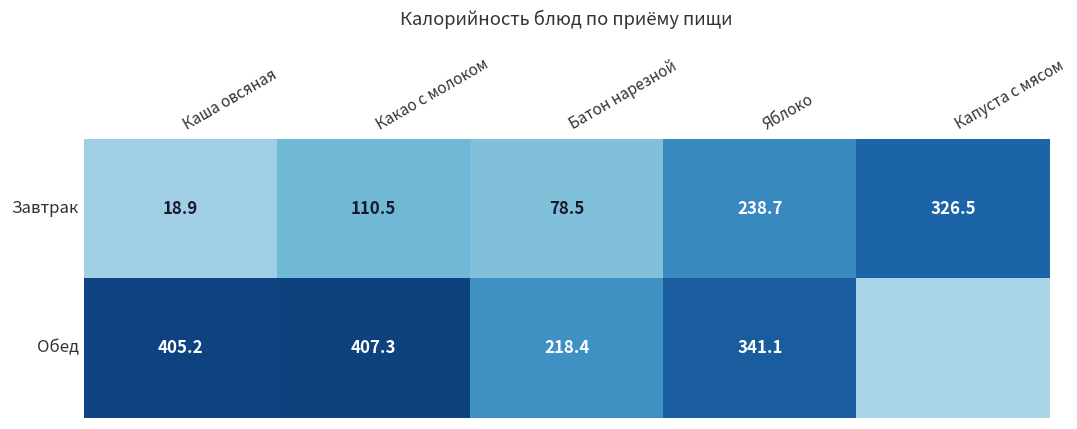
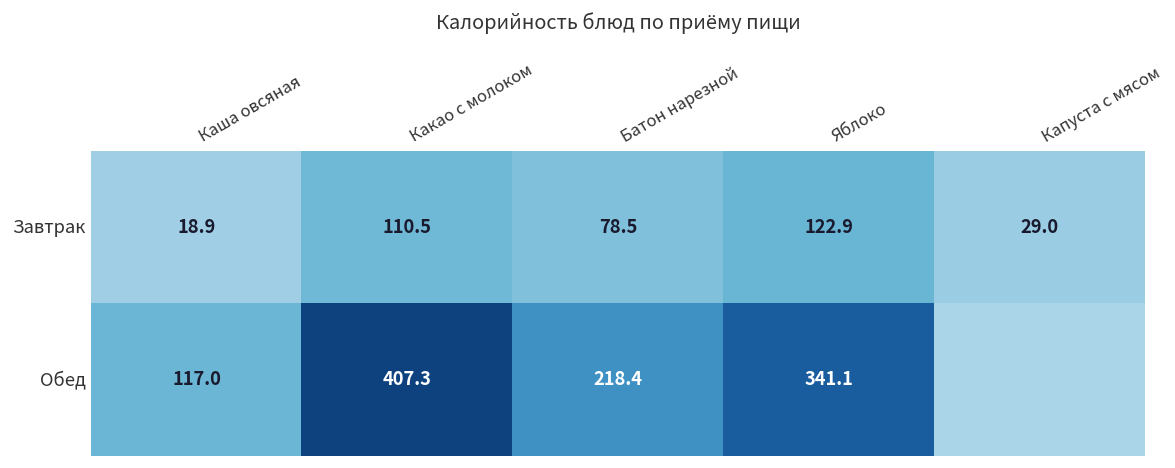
Завтрак, Яблоко: 238.7 -> 122.9
Завтрак, Капуста с мясом: 326.5 -> 29.0
Обед, Каша овсяная: 405.2 -> 117.0
